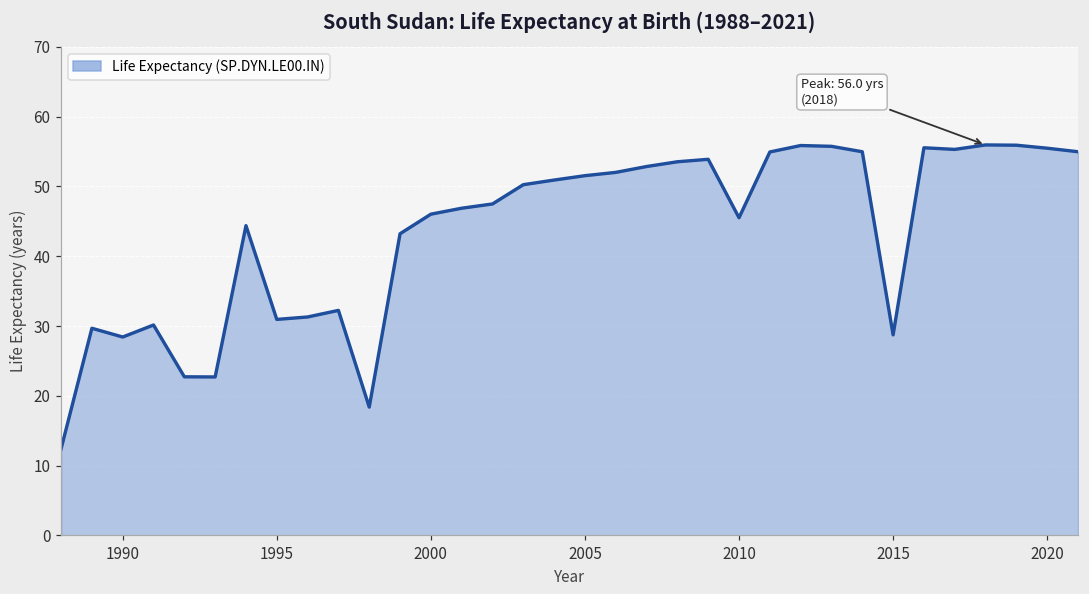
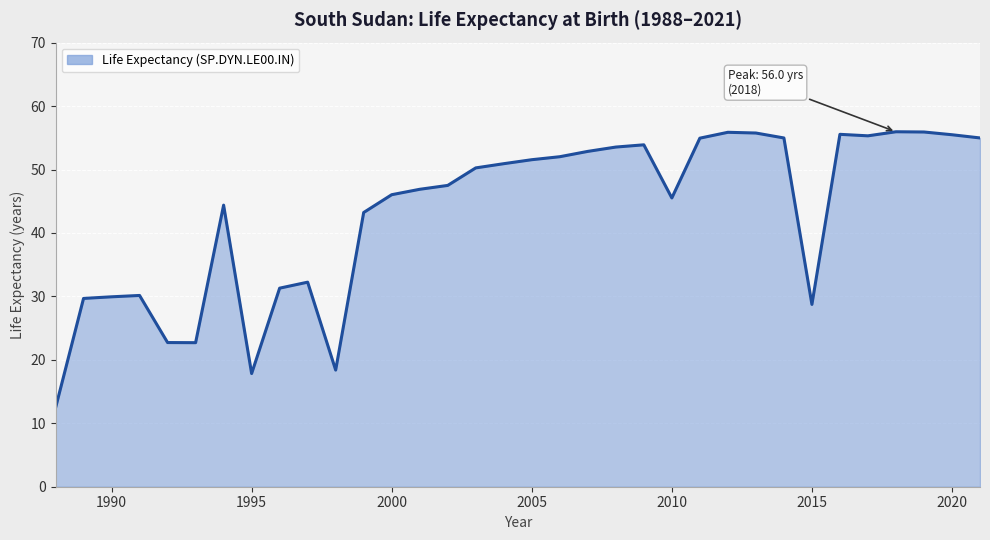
1990: 28 -> 30
1995: 31 -> 18
